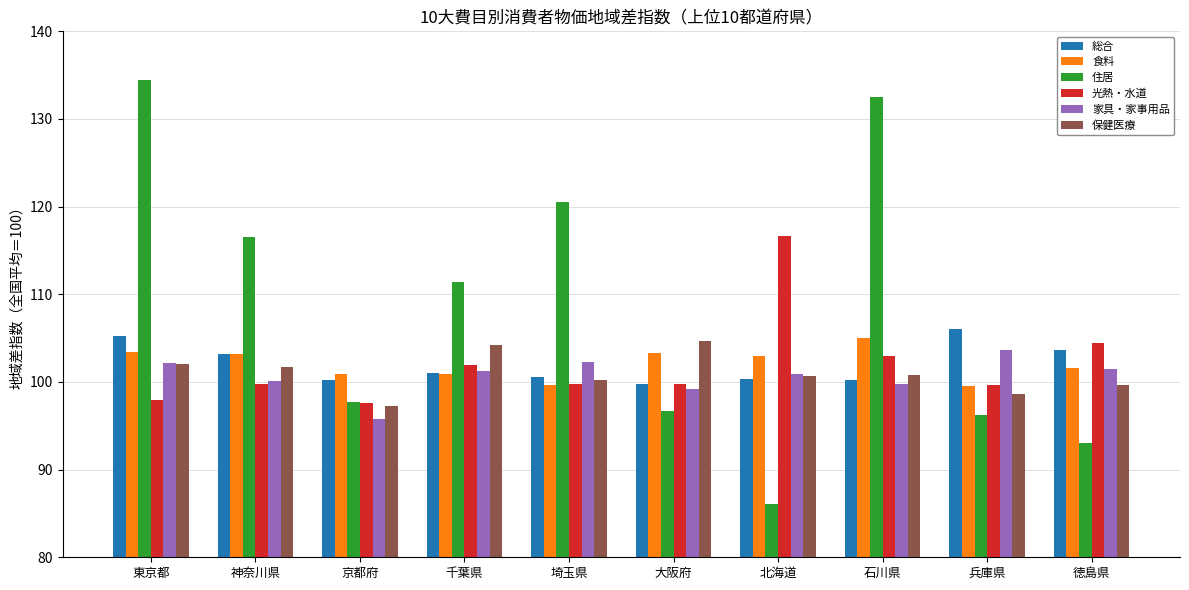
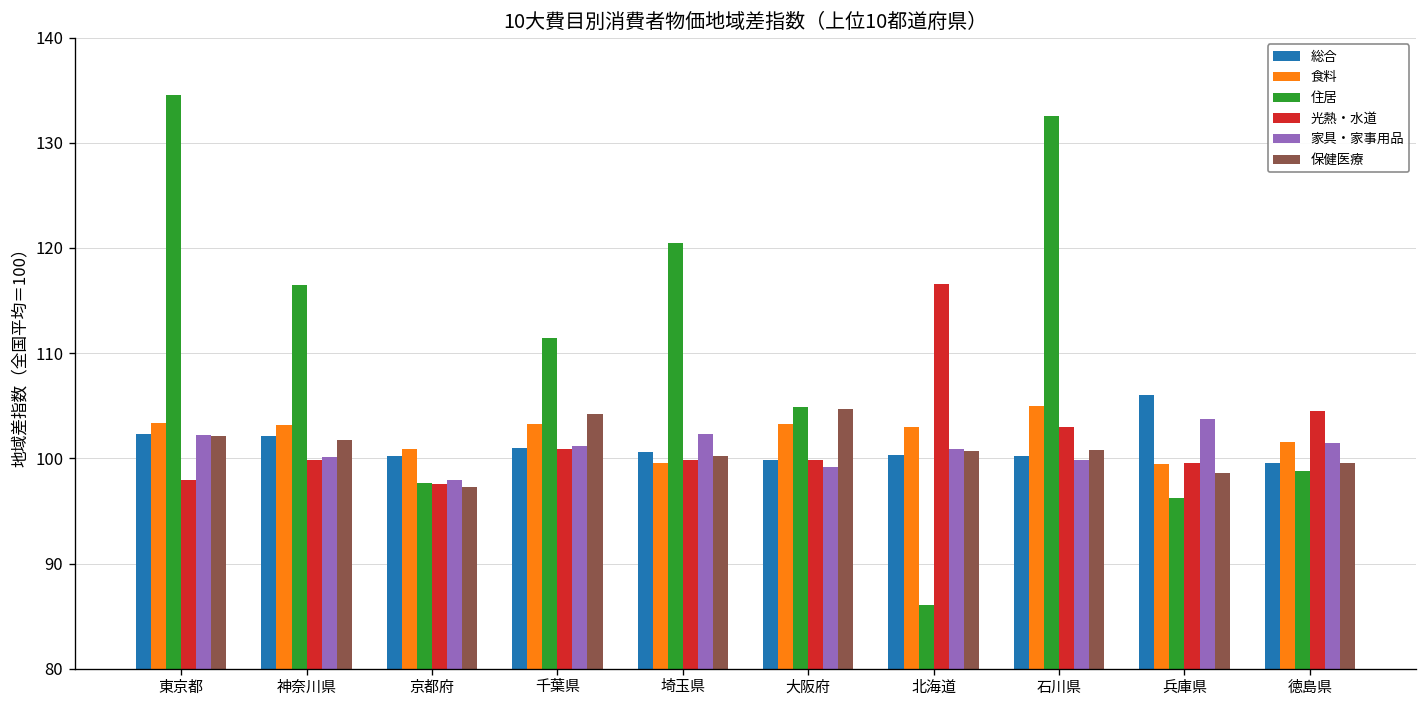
総合, 東京都: 105 -> 102
総合, 神奈川県: 103 -> 102
家具・家事用品, 京都府: 96 -> 98
食料, 千葉県: 101 -> 103
光熱・水道, 千葉県: 102 -> 101
住居, 大阪府: 97 -> 105
総合, 徳島県: 104 -> 100
住居, 徳島県: 93 -> 99
